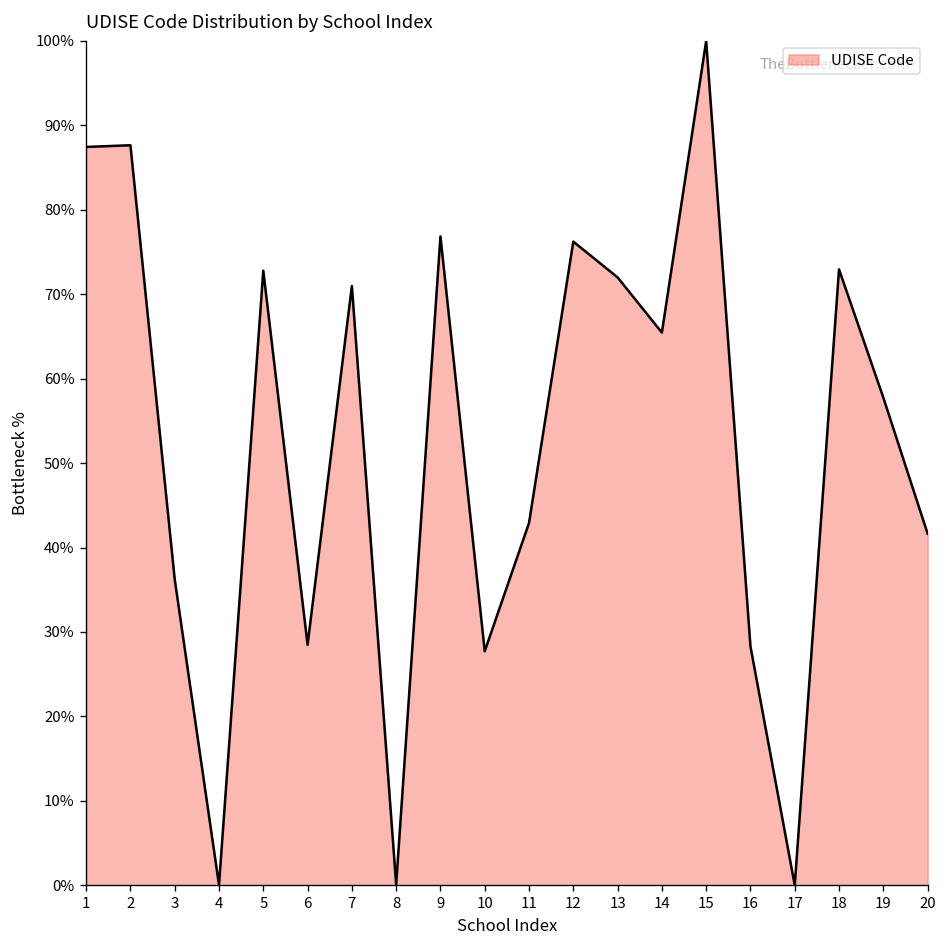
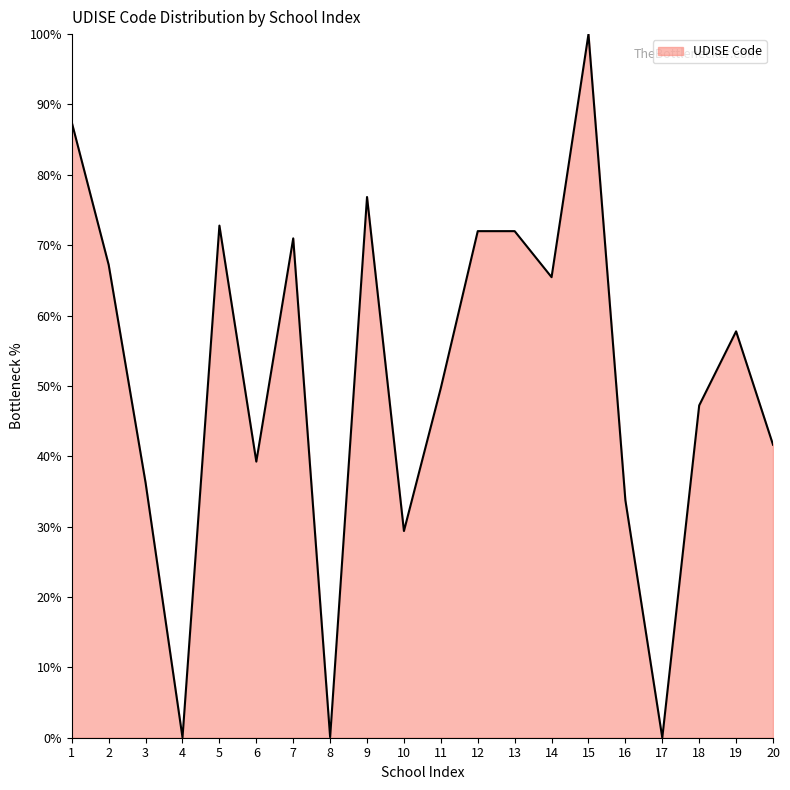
2: 88% -> 67%
6: 28% -> 39%
10: 28% -> 29%
11: 43% -> 50%
12: 76% -> 72%
16: 28% -> 34%
18: 73% -> 47%
